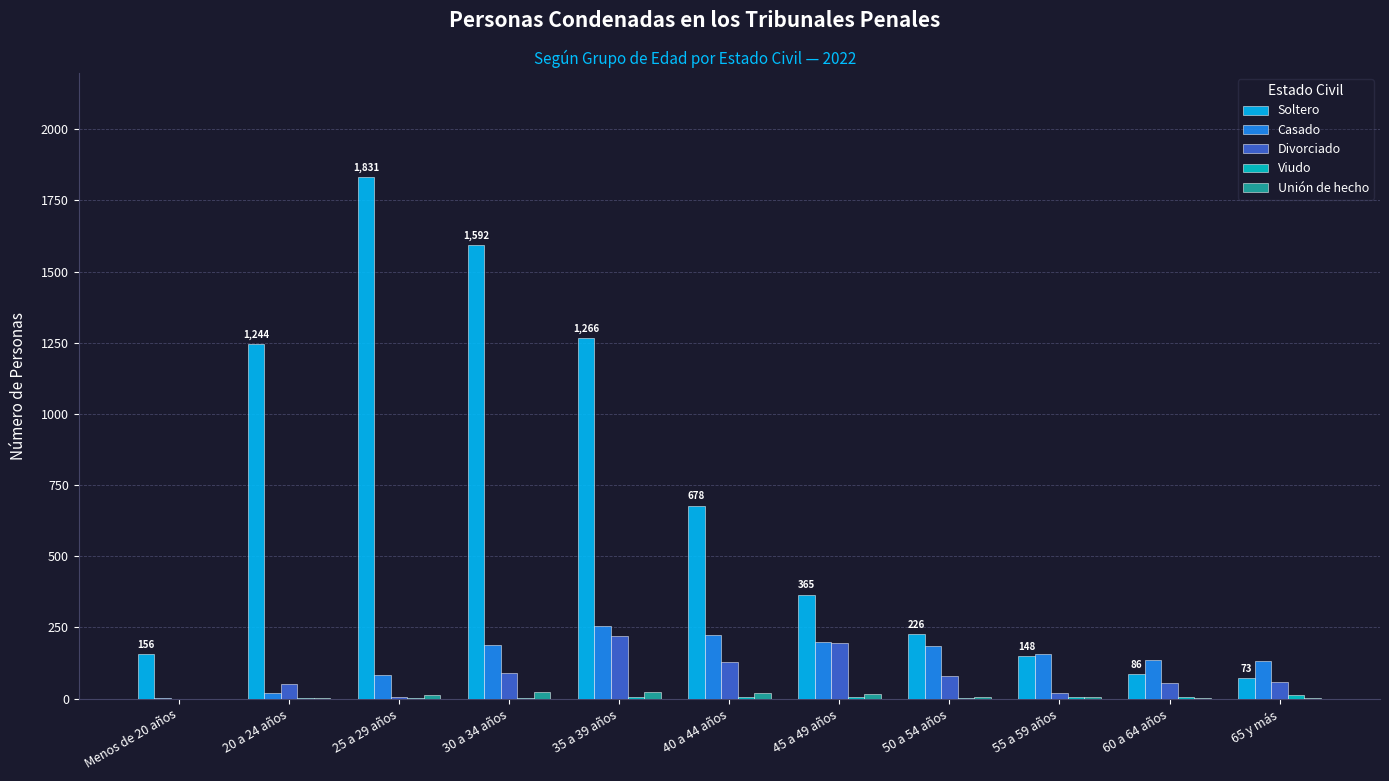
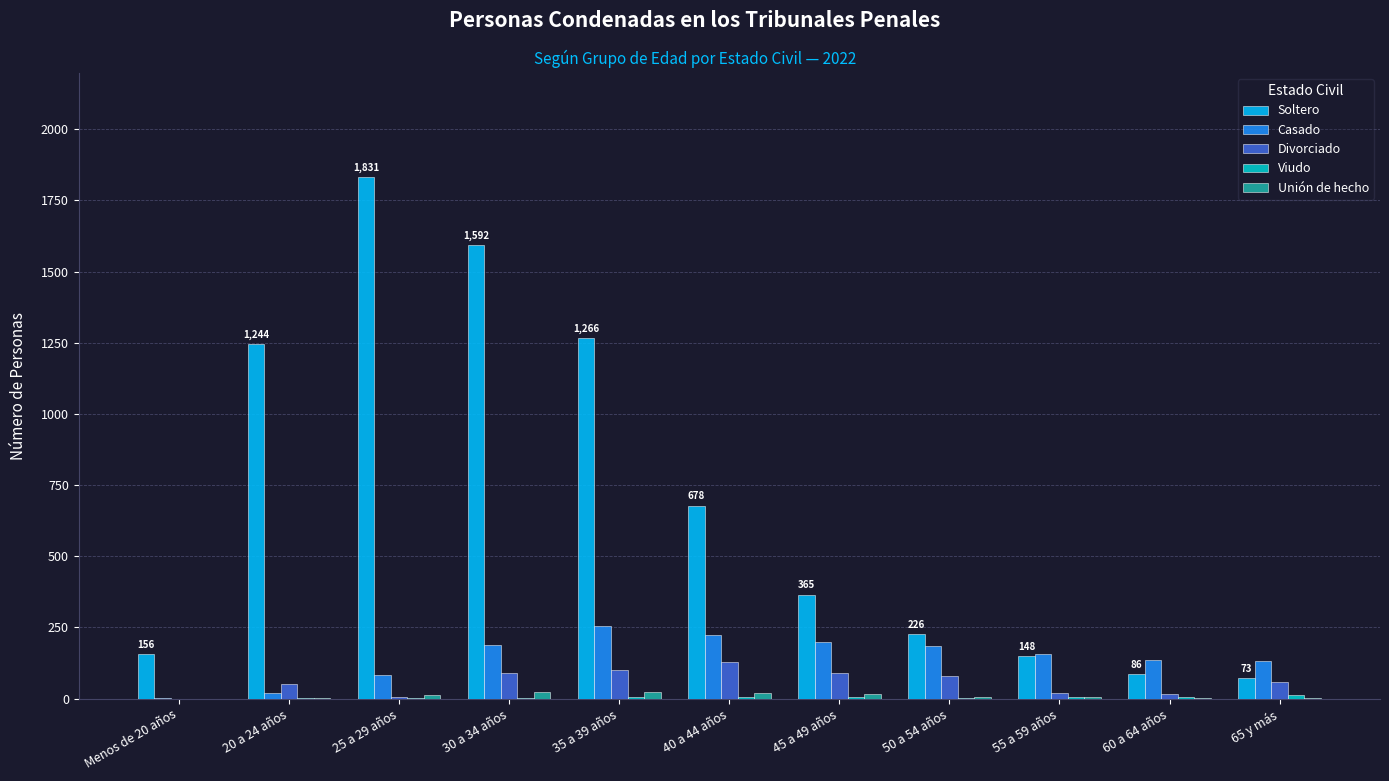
Divorciado, 35 a 39 años: 220 -> 100
Divorciado, 45 a 49 años: 190 -> 90
Divorciado, 60 a 64 años: 50 -> 20
